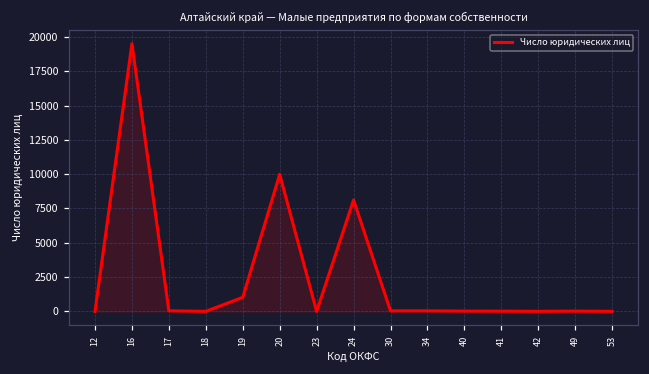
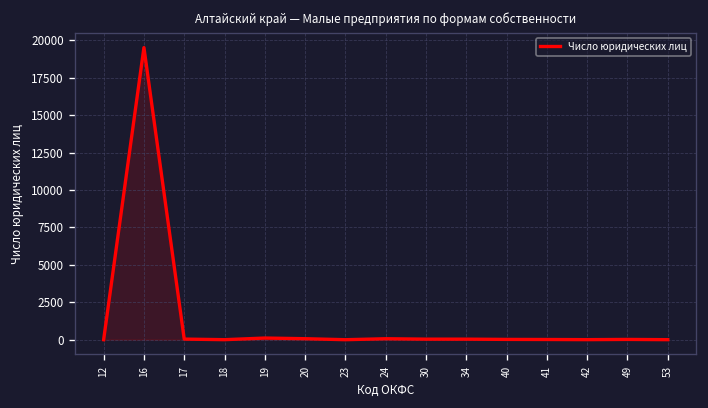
19: 1000 -> 100
20: 10000 -> 100
24: 8100 -> 100
